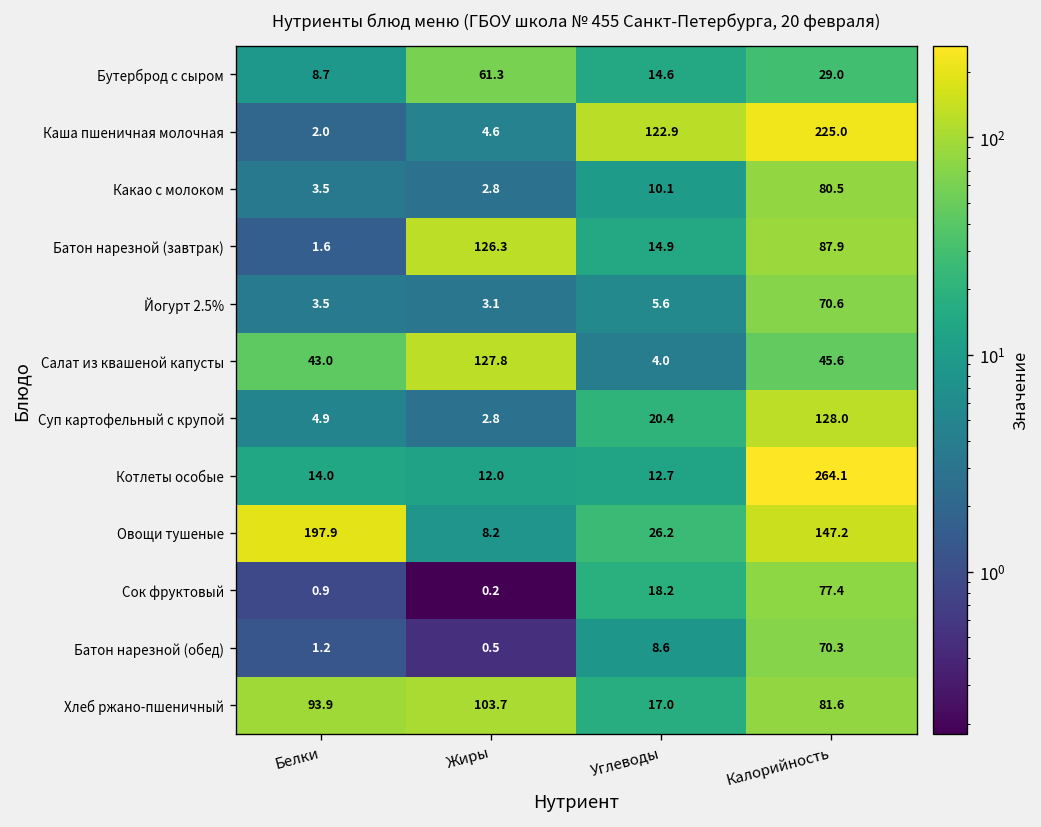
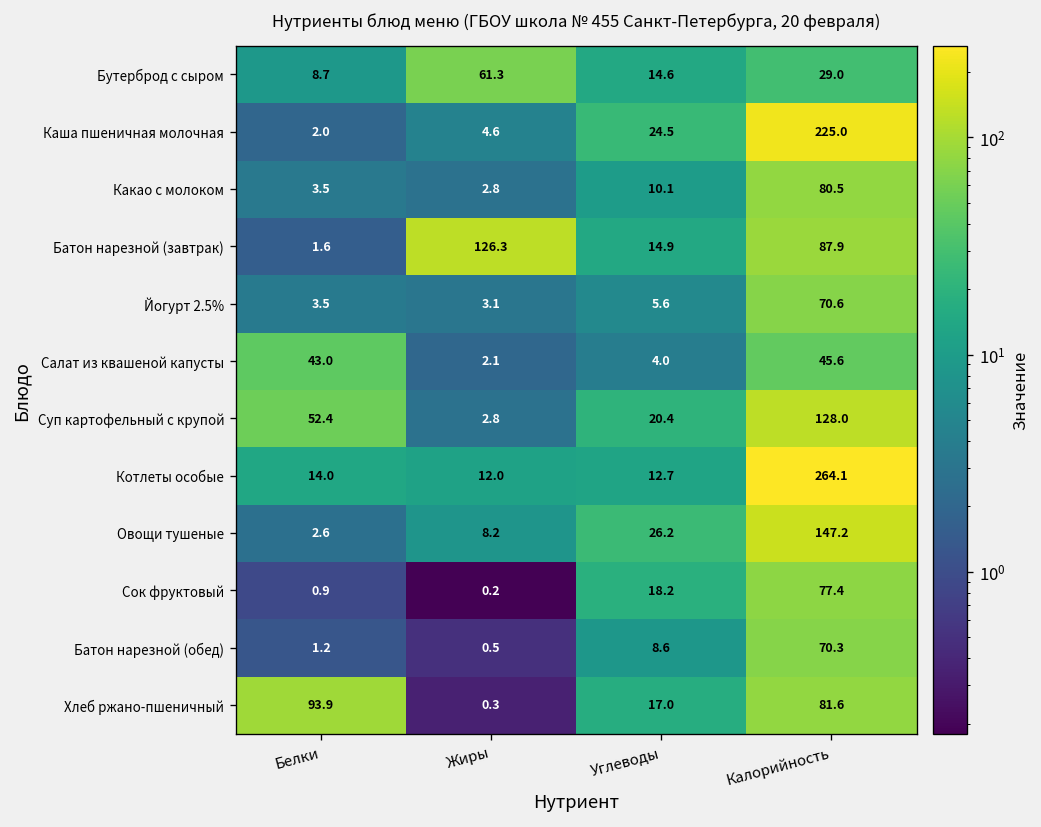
Каша пшеничная молочная, Углеводы: 122.9 -> 24.5
Салат из квашеной капусты, Жиры: 127.8 -> 2.1
Суп картофельный с крупой, Белки: 4.9 -> 52.4
Овощи тушеные, Белки: 197.9 -> 2.6
Хлеб ржано-пшеничный, Жиры: 103.7 -> 0.3
